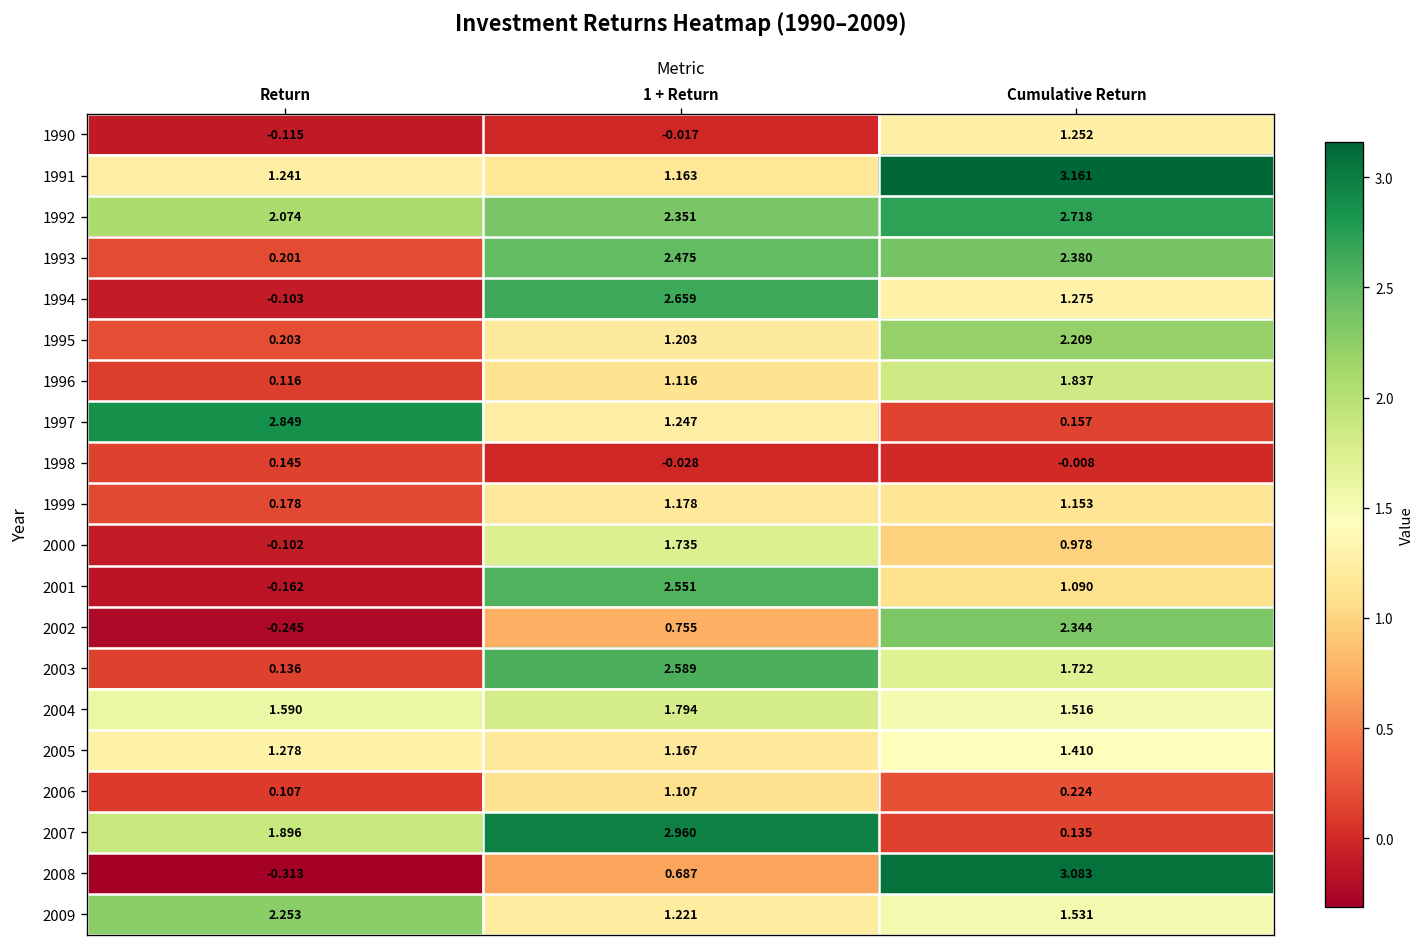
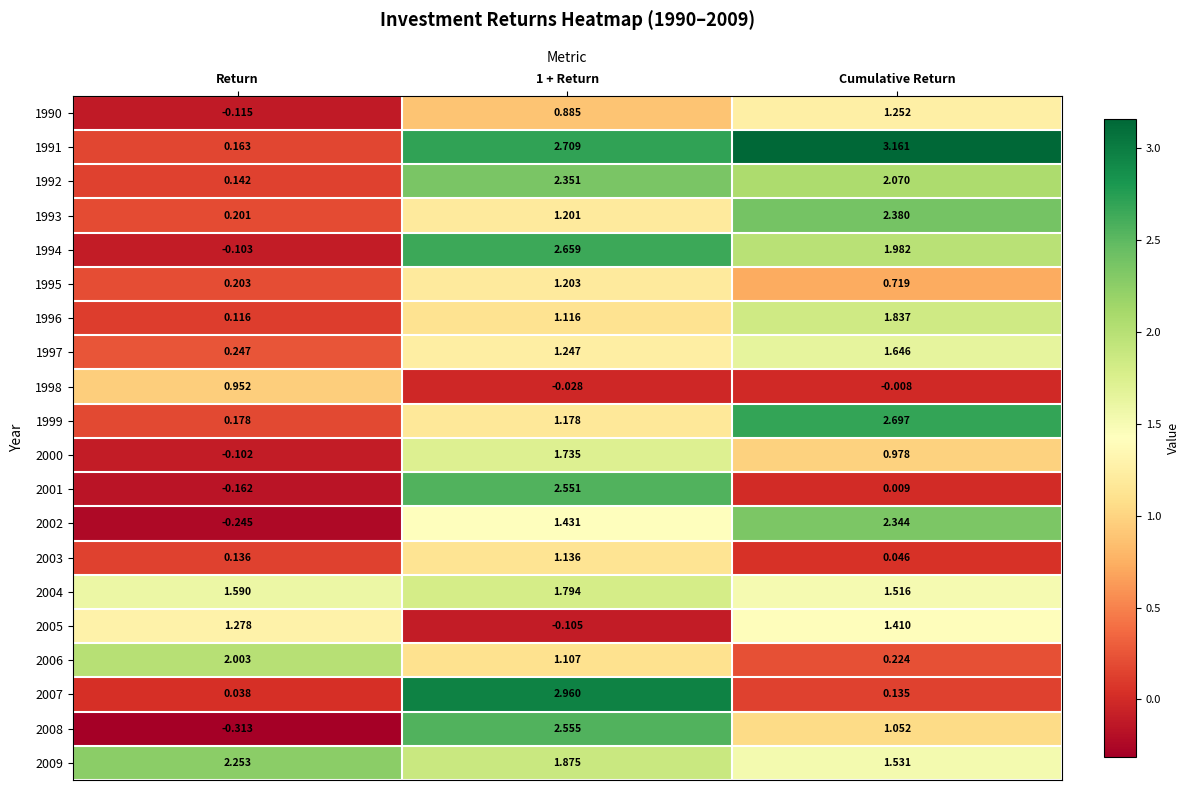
1990, 1 + Return: -0.017 -> 0.885
1991, Return: 1.241 -> 0.163
1991, 1 + Return: 1.163 -> 2.709
1992, Return: 2.074 -> 0.142
1992, Cumulative Return: 2.718 -> 2.070
1993, 1 + Return: 2.475 -> 1.201
1994, Cumulative Return: 1.275 -> 1.982
1995, Cumulative Return: 2.209 -> 0.719
1997, Return: 2.849 -> 0.247
1997, Cumulative Return: 0.157 -> 1.646
1998, Return: 0.145 -> 0.952
1999, Cumulative Return: 1.153 -> 2.697
2001, Cumulative Return: 1.090 -> 0.009
2002, 1 + Return: 0.755 -> 1.431
2003, 1 + Return: 2.589 -> 1.136
2003, Cumulative Return: 1.722 -> 0.046
2005, 1 + Return: 1.167 -> -0.105
2006, Return: 0.107 -> 2.003
2007, Return: 1.896 -> 0.038
2008, 1 + Return: 0.687 -> 2.555
2008, Cumulative Return: 3.083 -> 1.052
2009, 1 + Return: 1.221 -> 1.875
